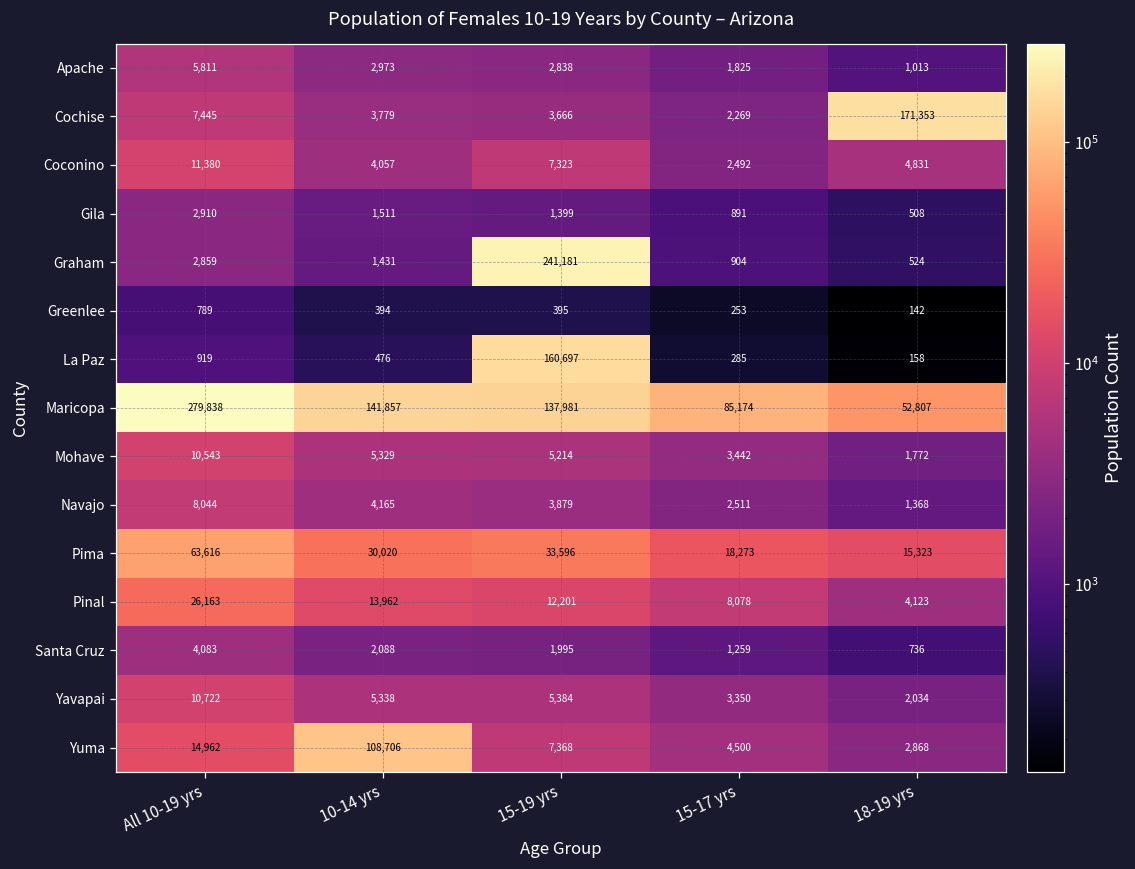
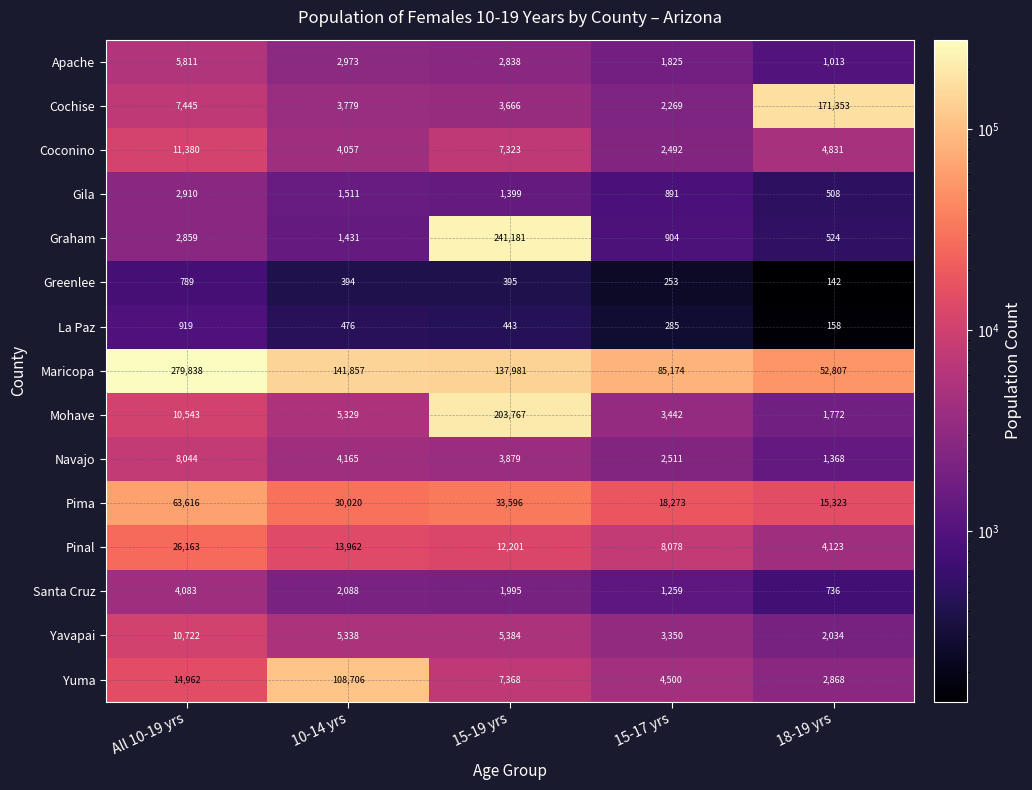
La Paz, 15-19 yrs: 160,697 -> 443
Mohave, 15-19 yrs: 5,214 -> 203,767
